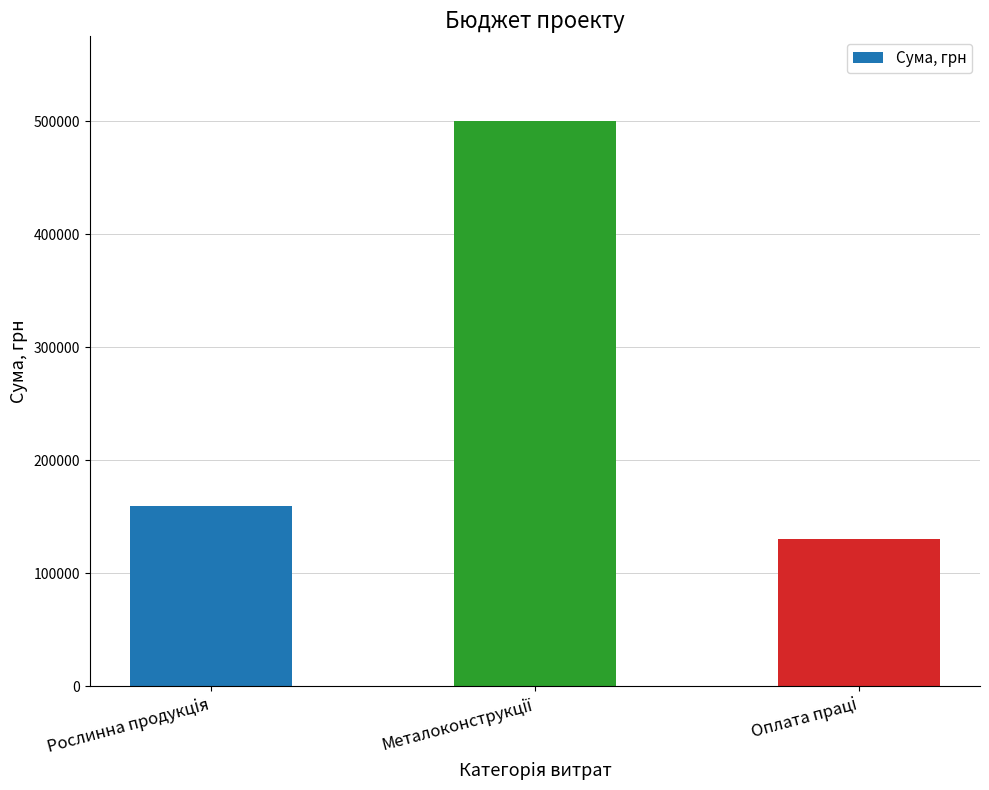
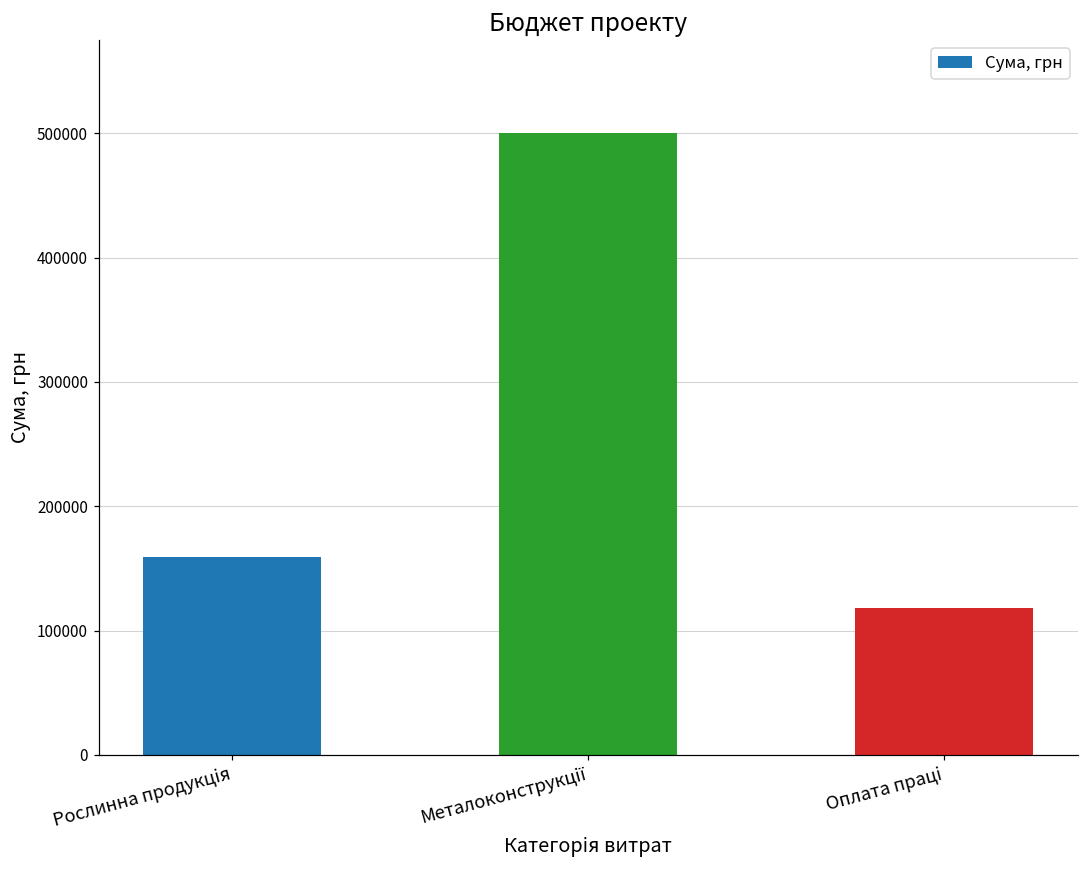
Оплата праці: 131000 -> 118000
